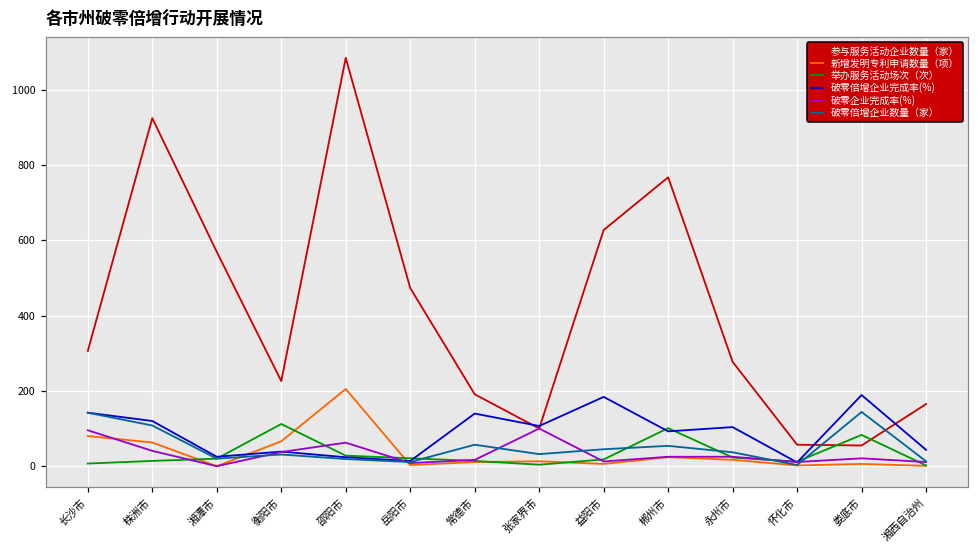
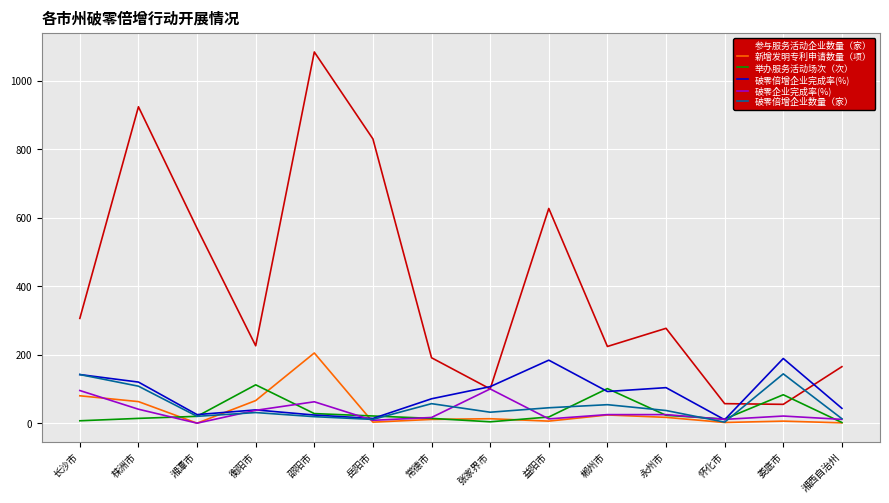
参与服务活动企业数量（家）, 岳阳市: 470 -> 830
破零倍增企业完成率(%), 常德市: 140 -> 70
参与服务活动企业数量（家）, 郴州市: 770 -> 220
